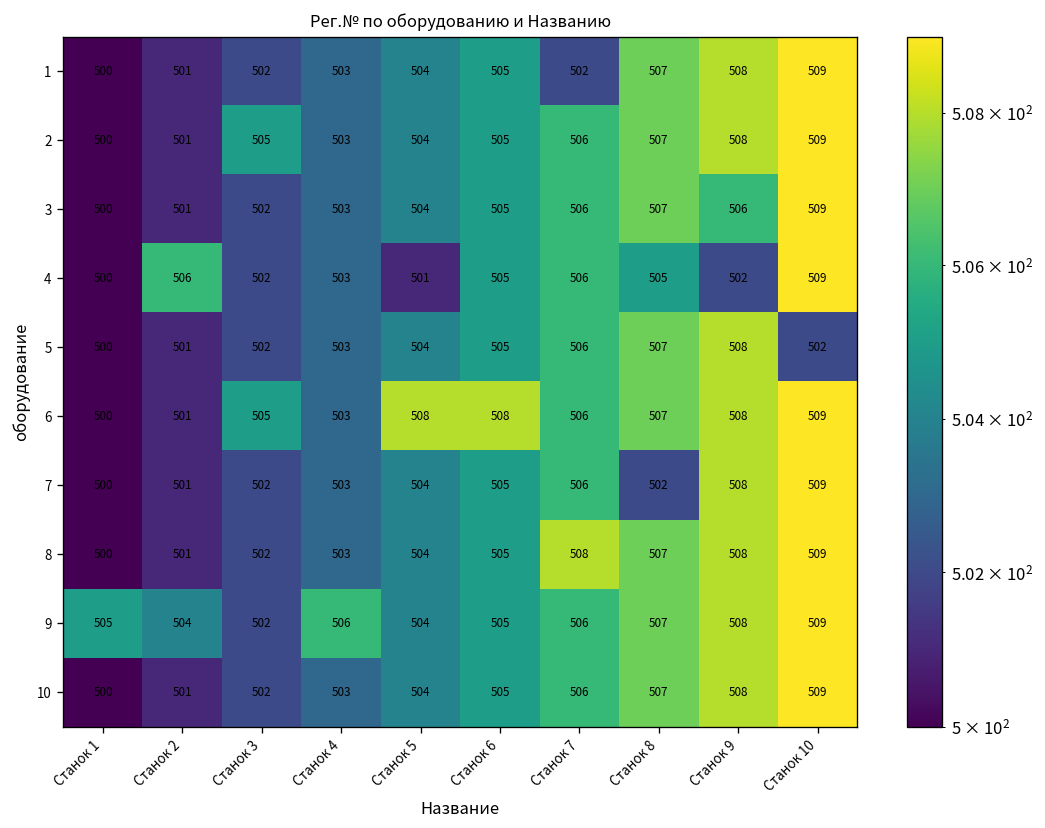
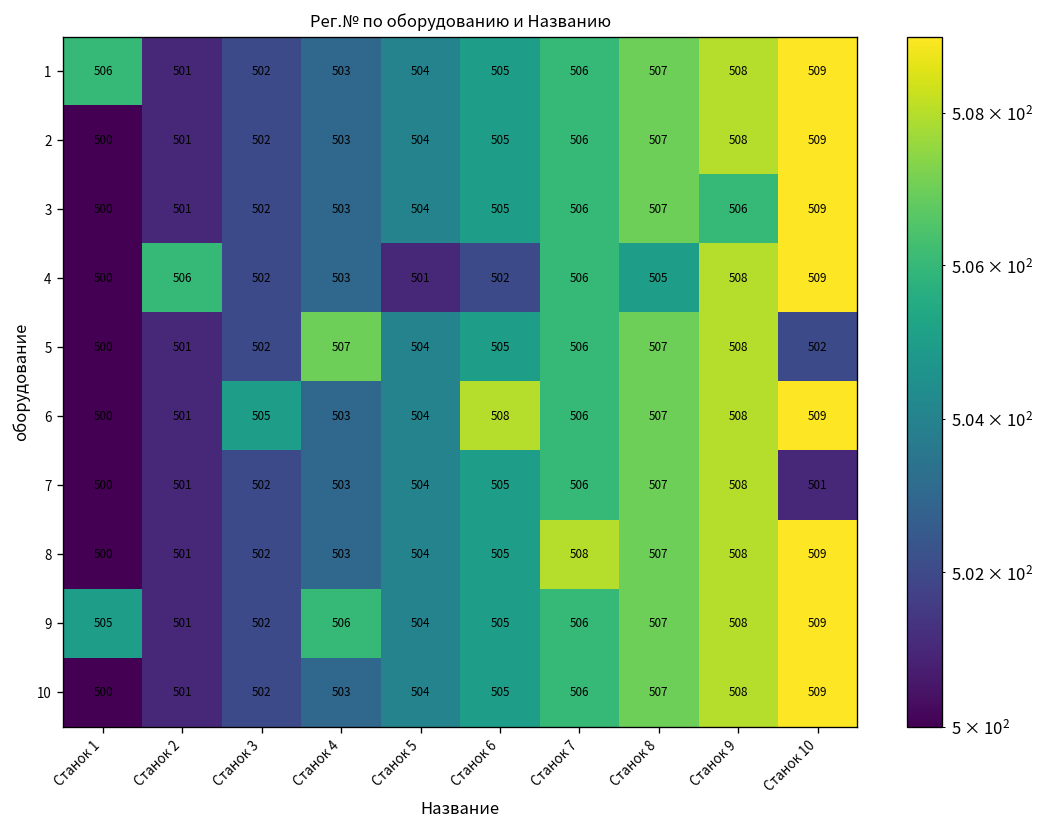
1, Станок 1: 500 -> 506
1, Станок 7: 502 -> 506
2, Станок 3: 505 -> 502
4, Станок 6: 505 -> 502
4, Станок 9: 502 -> 508
5, Станок 4: 503 -> 507
6, Станок 5: 508 -> 504
7, Станок 8: 502 -> 507
7, Станок 10: 509 -> 501
9, Станок 2: 504 -> 501
